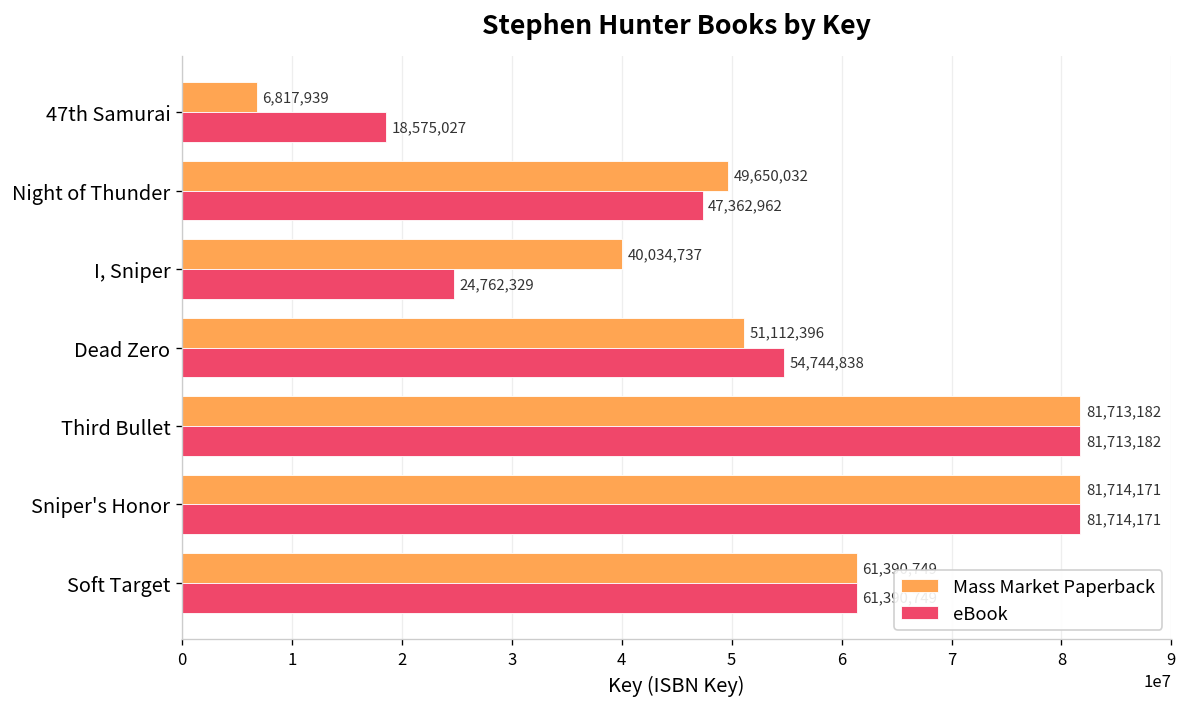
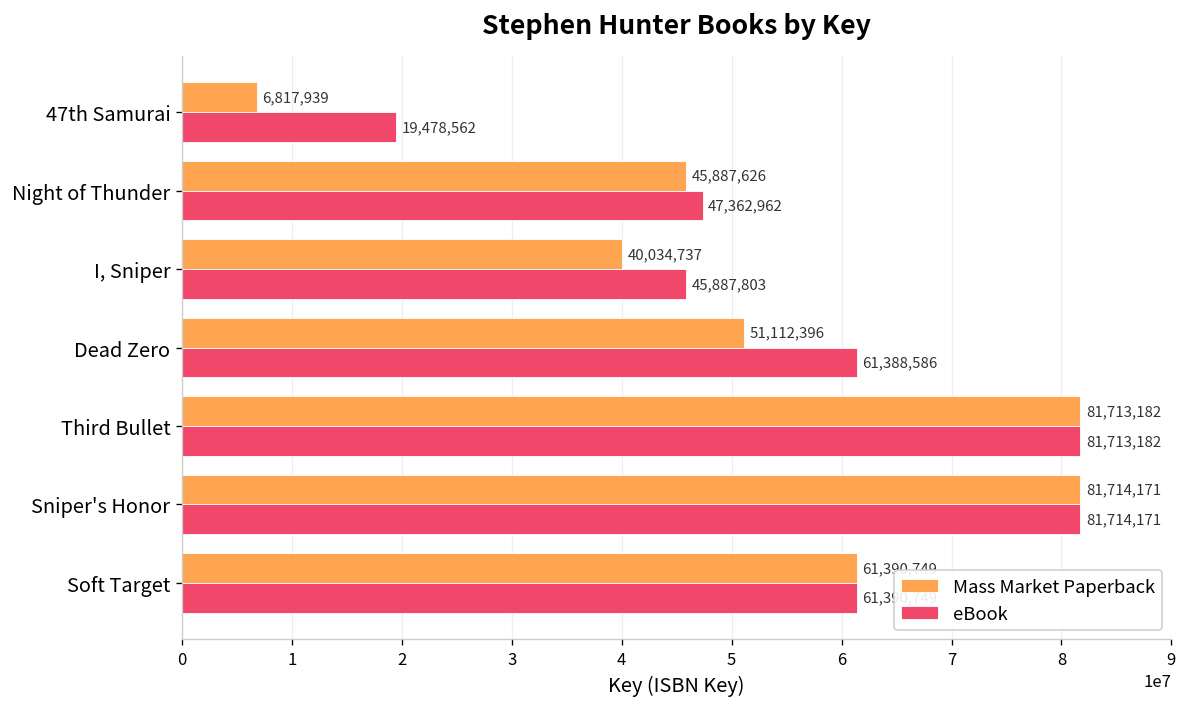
eBook, 47th Samurai: 18,575,027 -> 19,478,562
Mass Market Paperback, Night of Thunder: 49,650,032 -> 45,887,626
eBook, I, Sniper: 24,762,329 -> 45,887,803
eBook, Dead Zero: 54,744,838 -> 61,388,586
